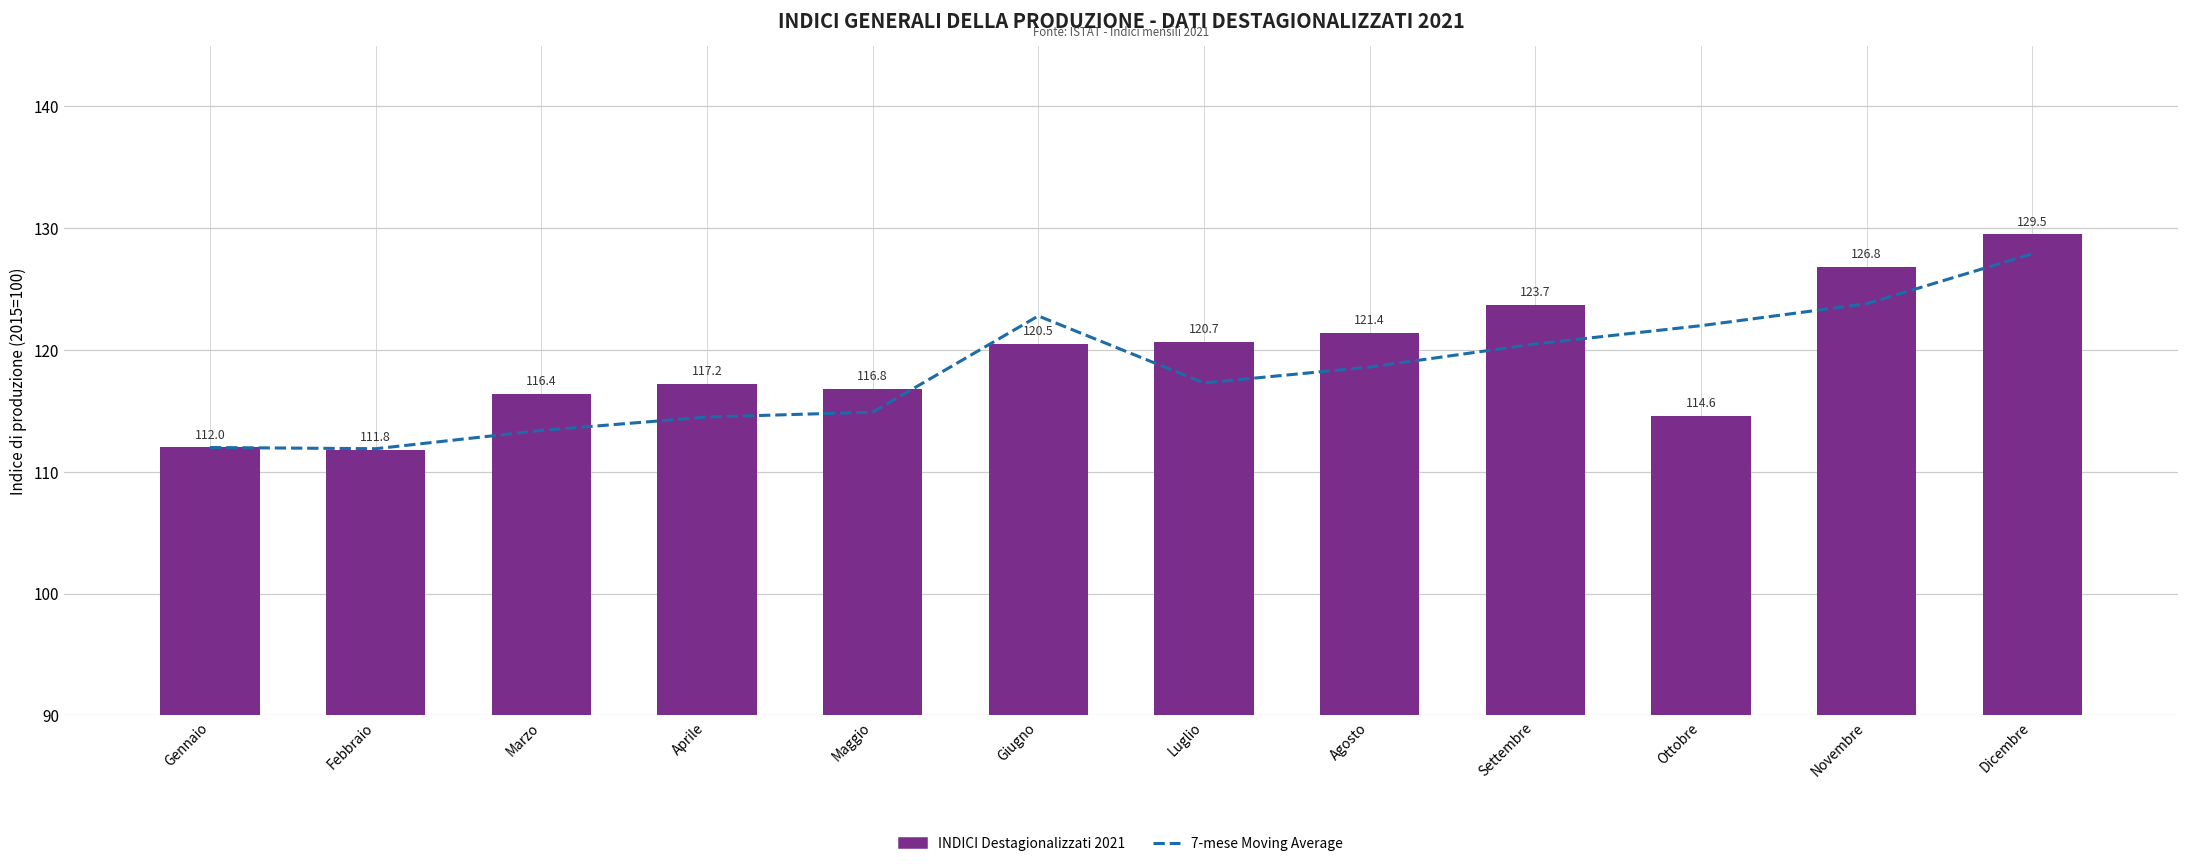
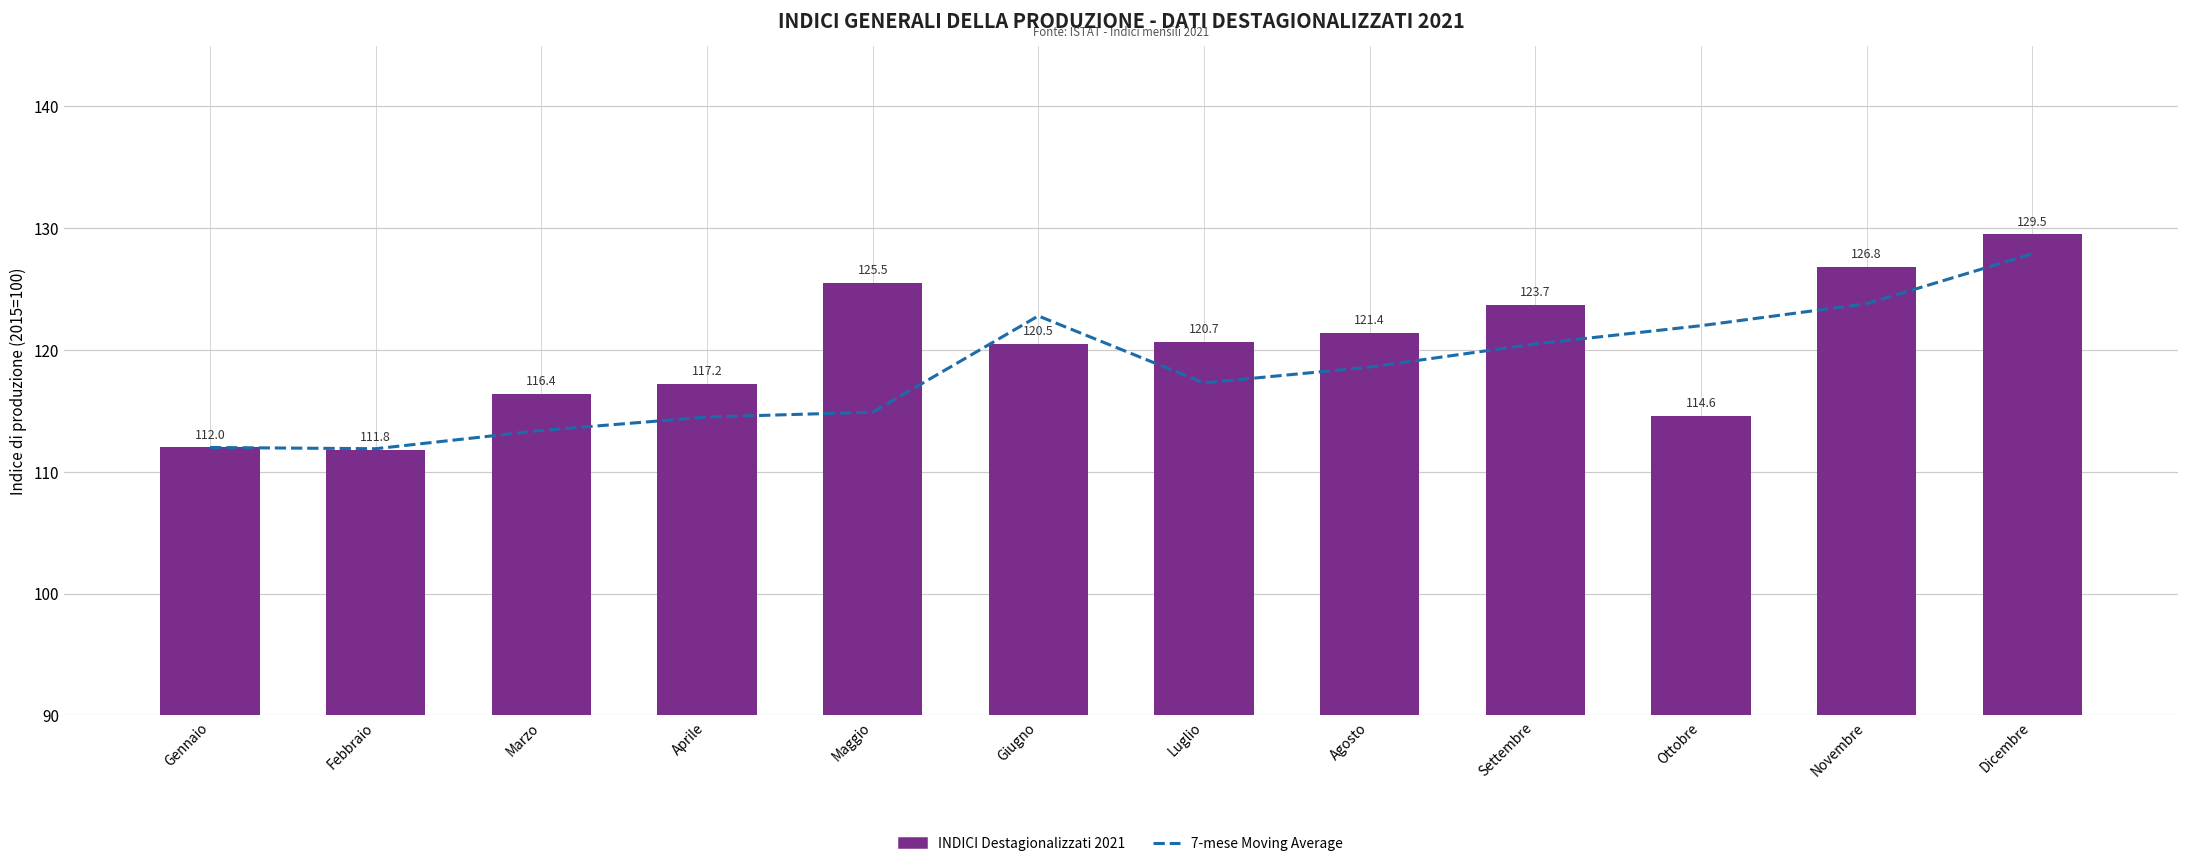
INDICI Destagionalizzati 2021, Maggio: 116.8 -> 125.5
